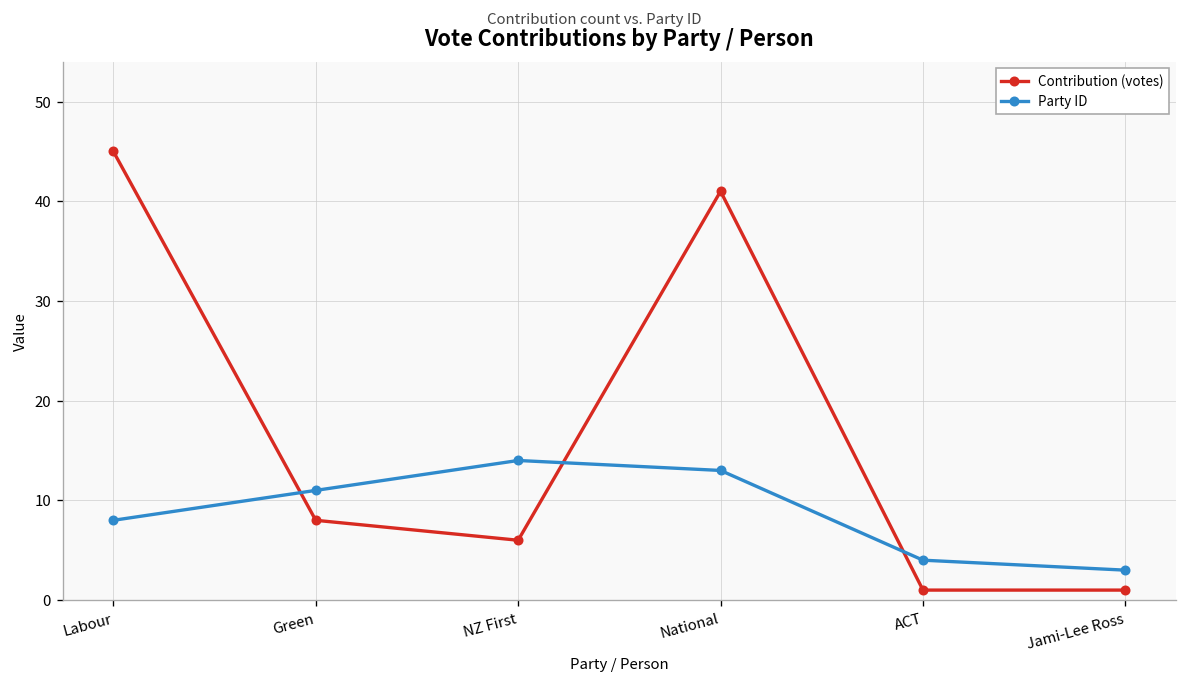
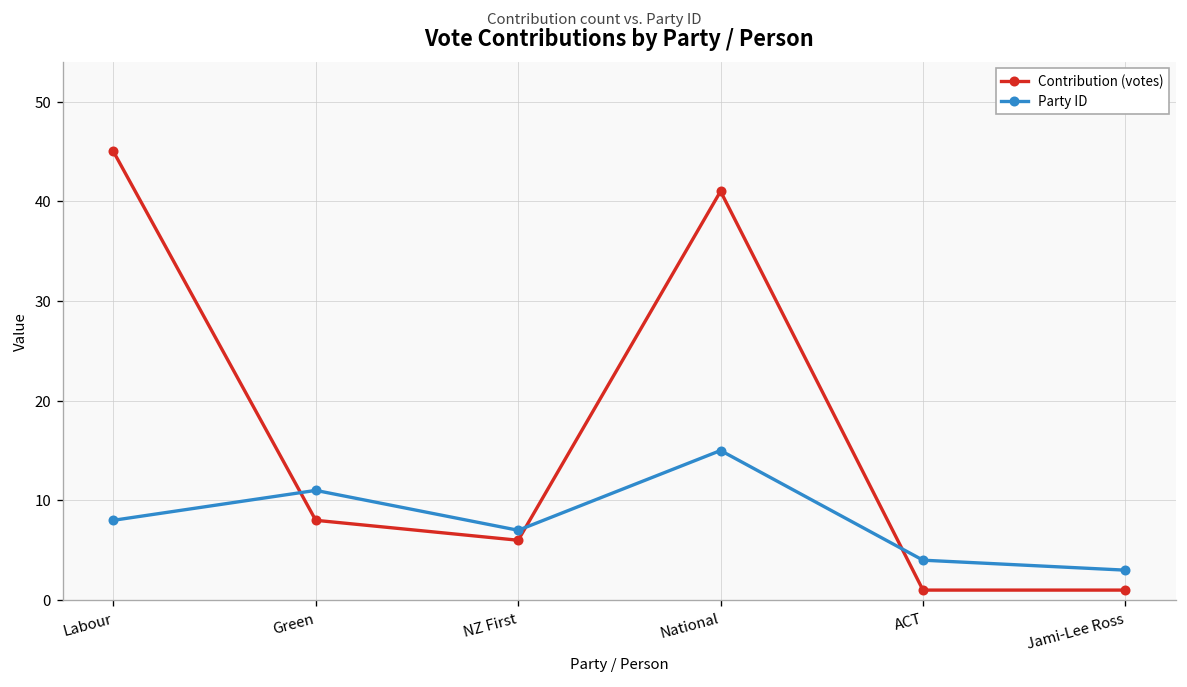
Party ID, NZ First: 14 -> 7
Party ID, National: 13 -> 15
